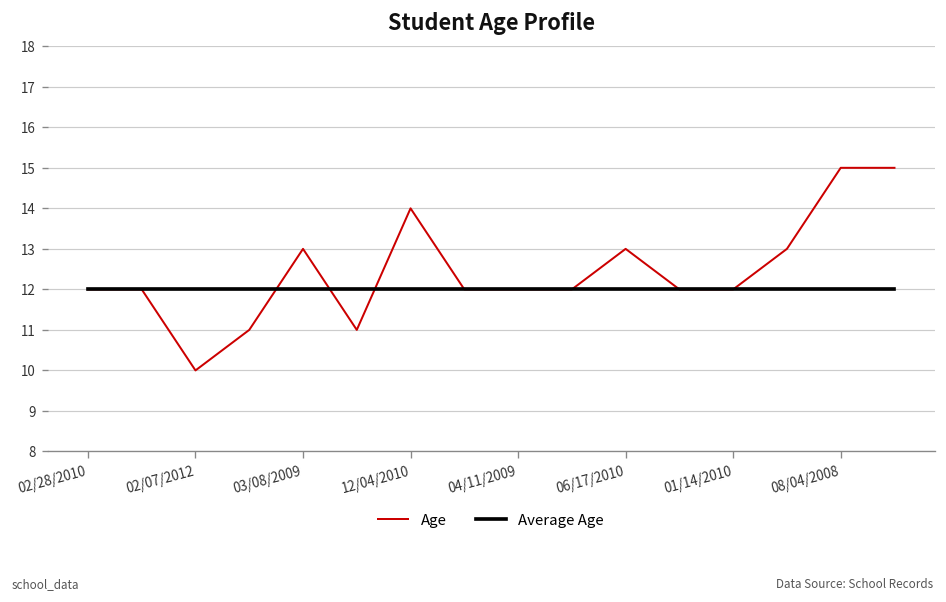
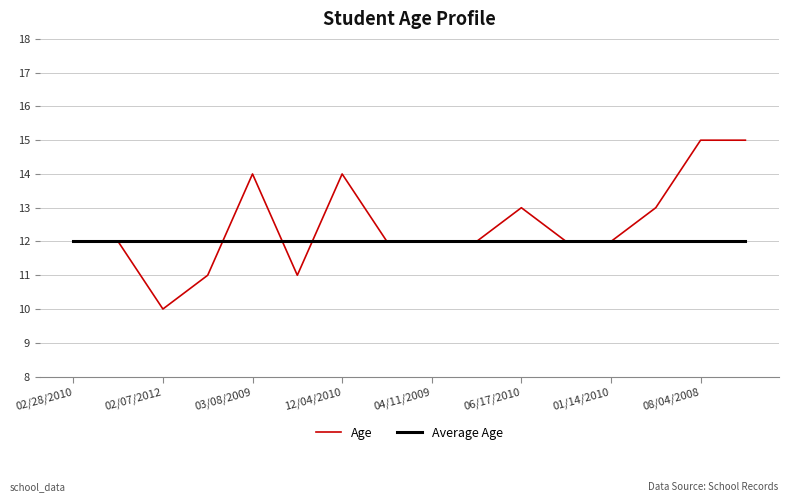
Age, 03/08/2009: 13 -> 14
